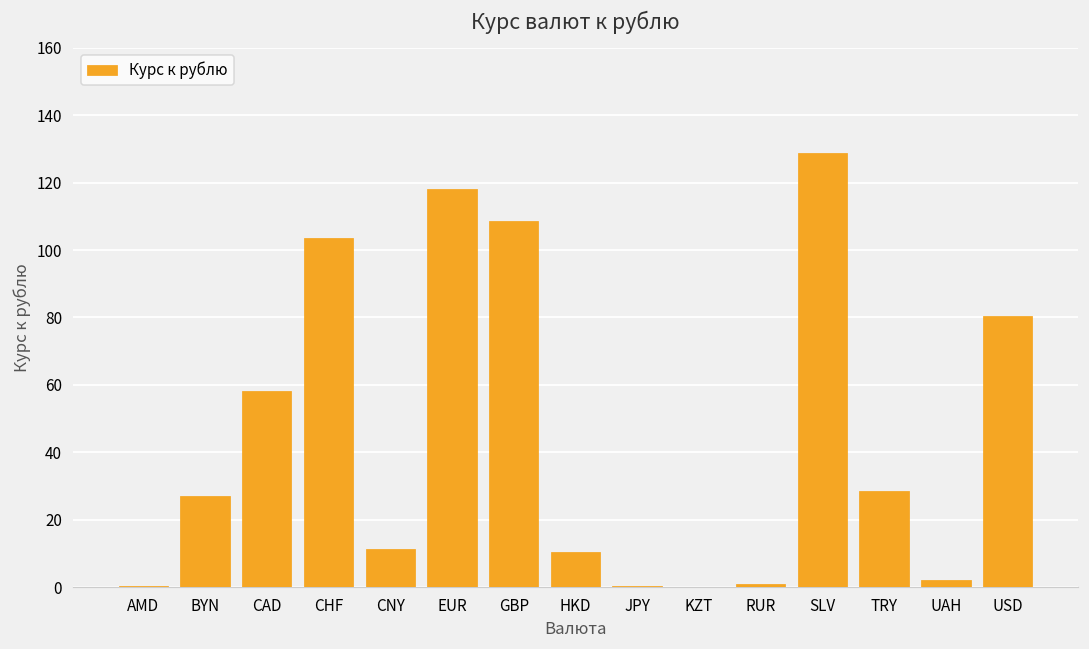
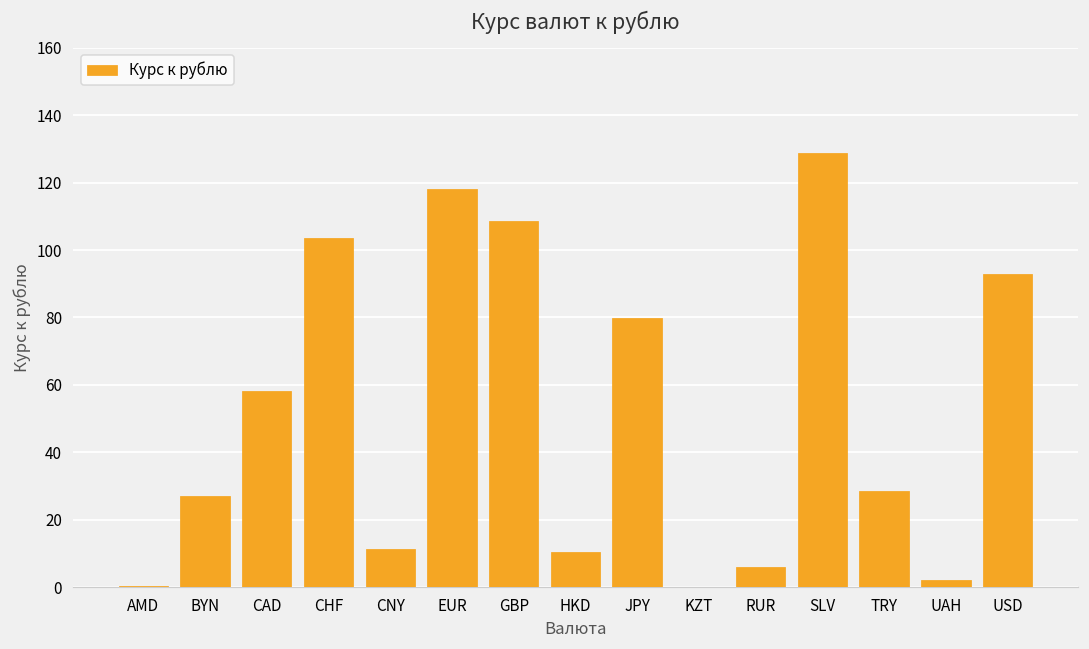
JPY: 0 -> 80
RUR: 1 -> 6
USD: 80 -> 93
